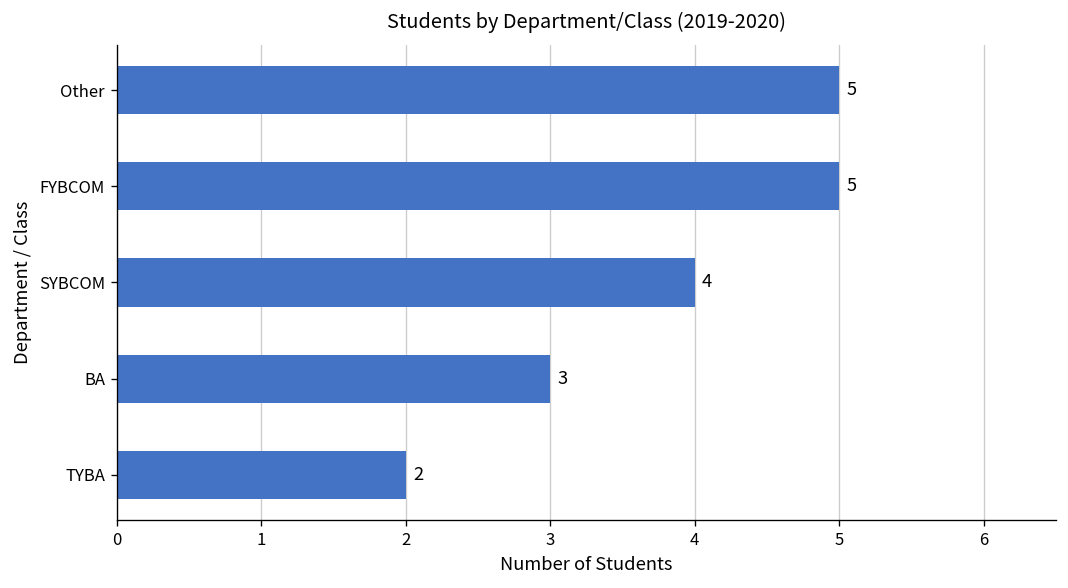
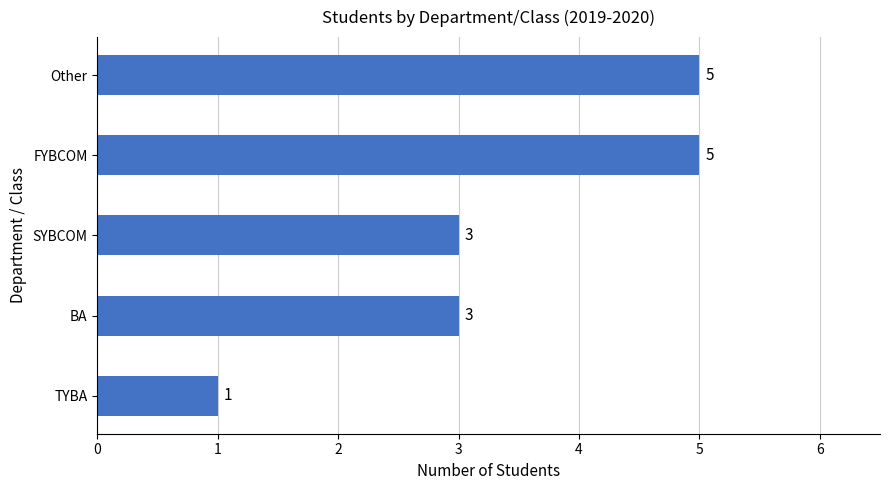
SYBCOM: 4 -> 3
TYBA: 2 -> 1
